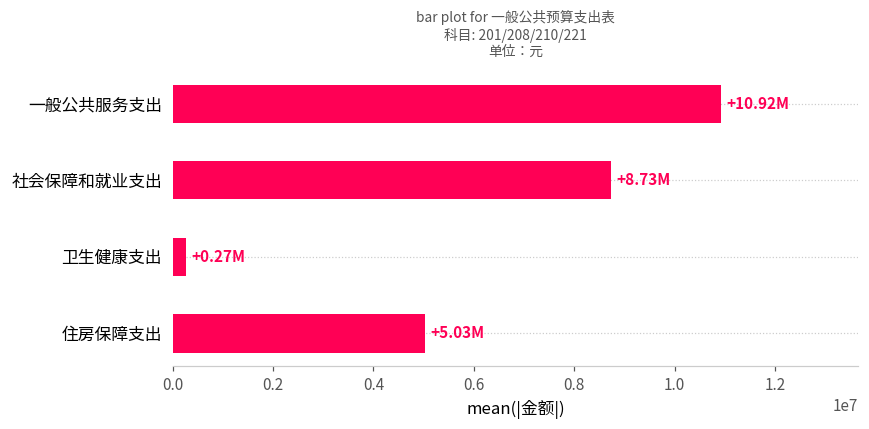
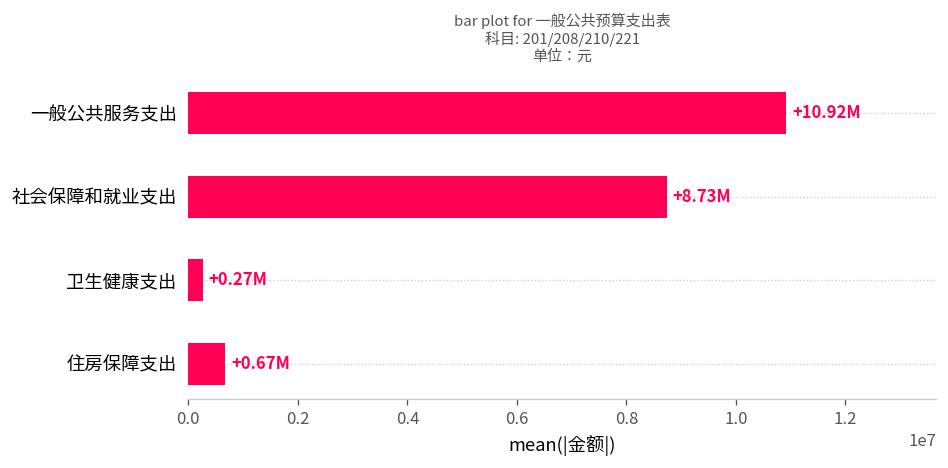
住房保障支出: +5.03M -> +0.67M
